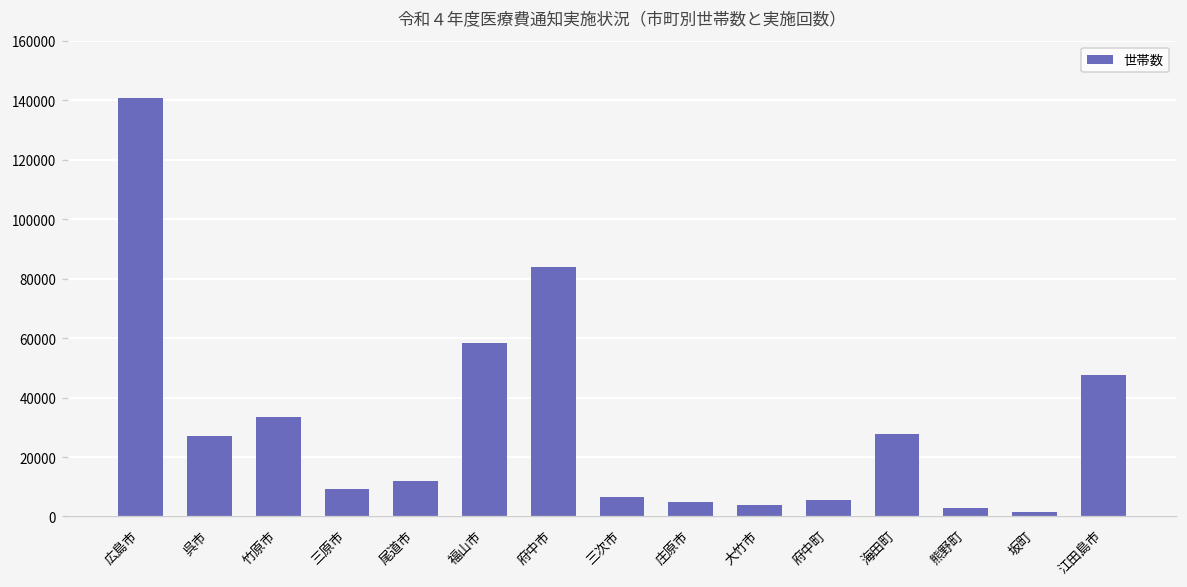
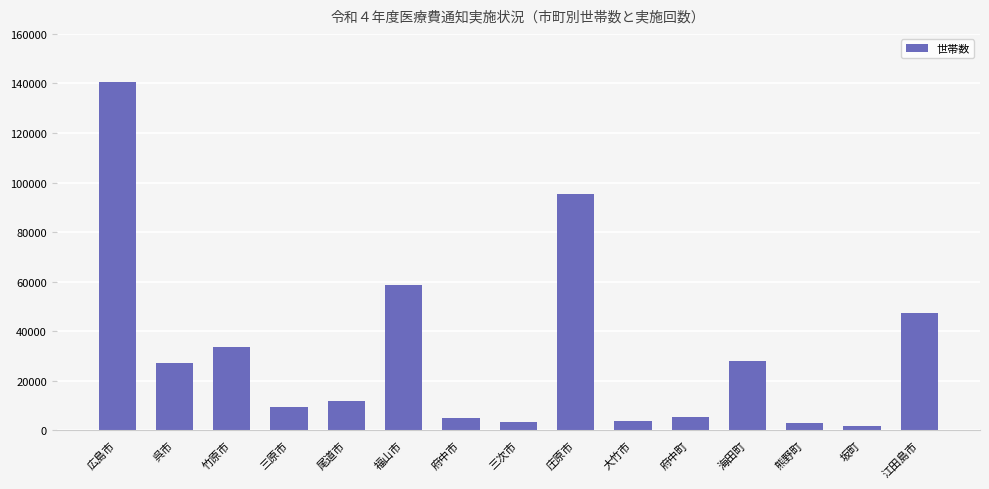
府中市: 84000 -> 5000
三次市: 7000 -> 3000
庄原市: 5000 -> 95000
